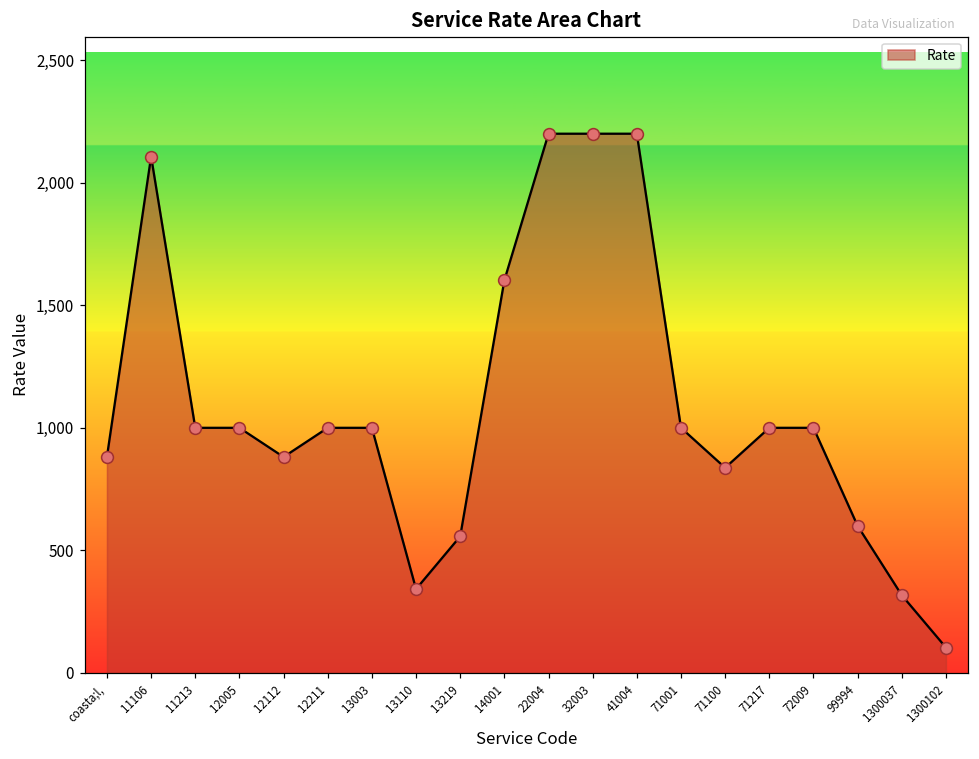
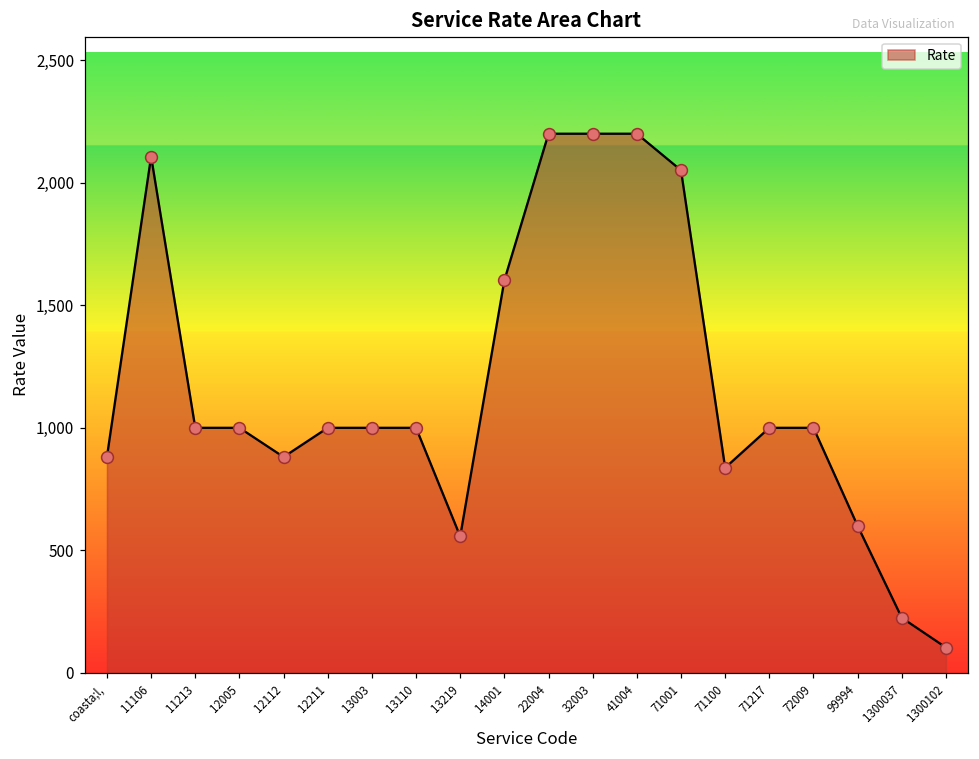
13110: 340 -> 1,000
71001: 1,000 -> 2,050
1300037: 320 -> 230
